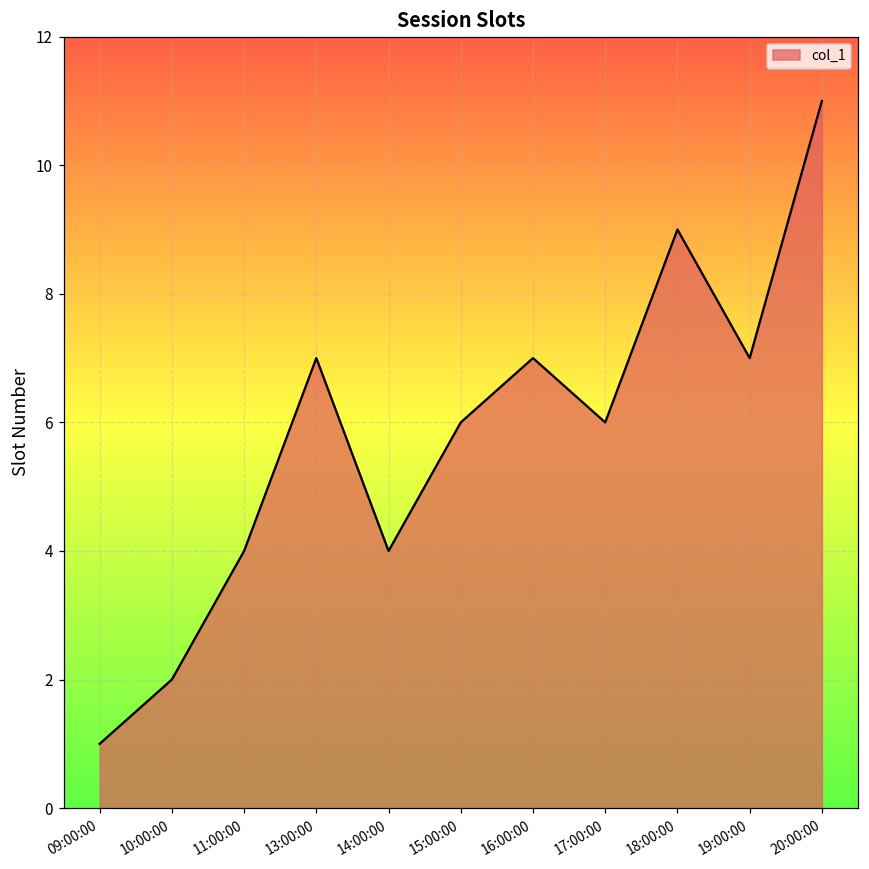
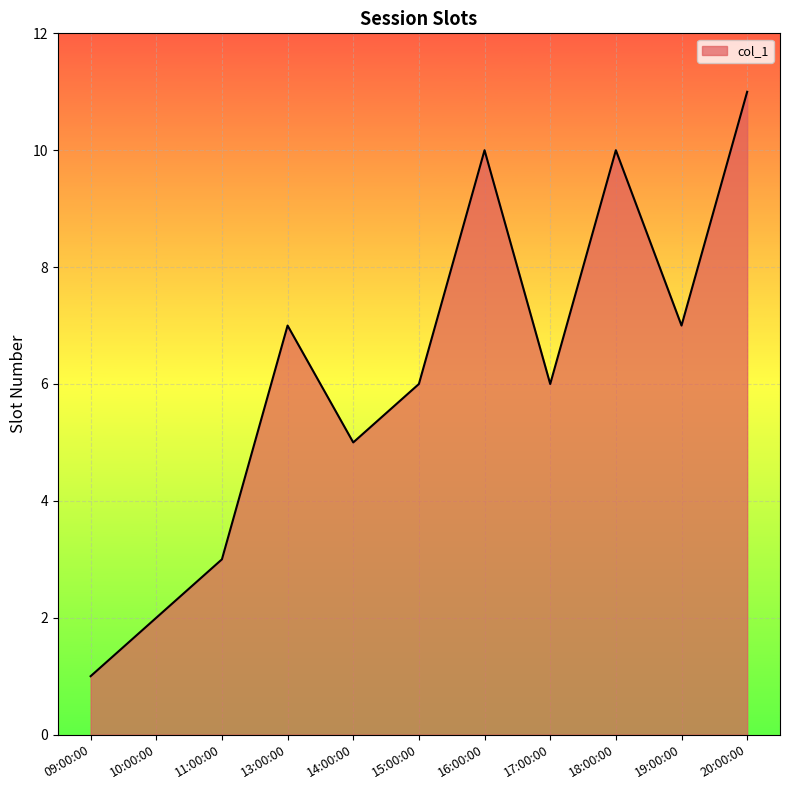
11:00:00: 4 -> 3
14:00:00: 4 -> 5
16:00:00: 7 -> 10
18:00:00: 9 -> 10
